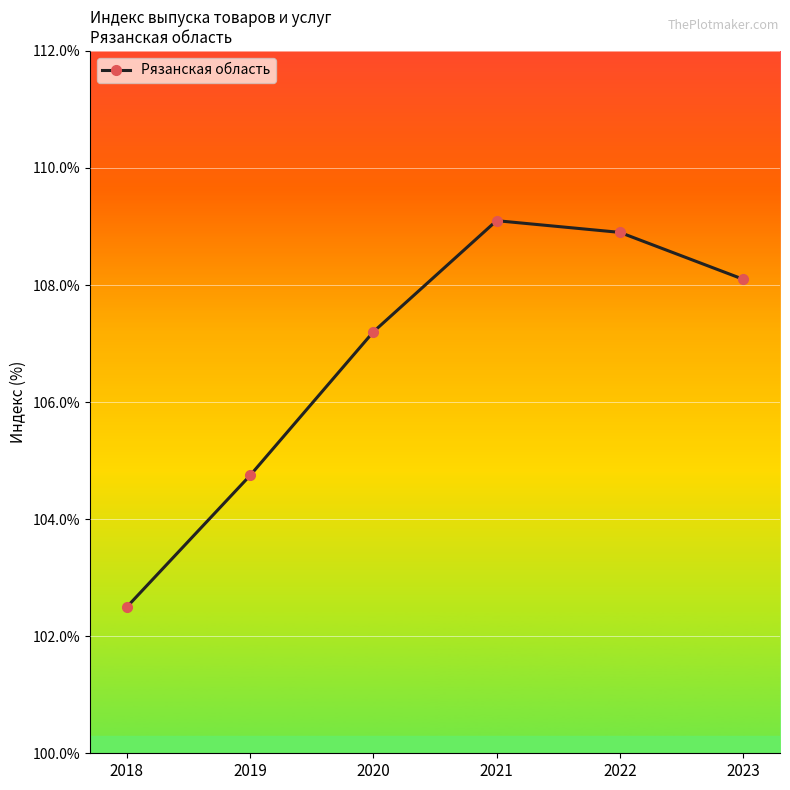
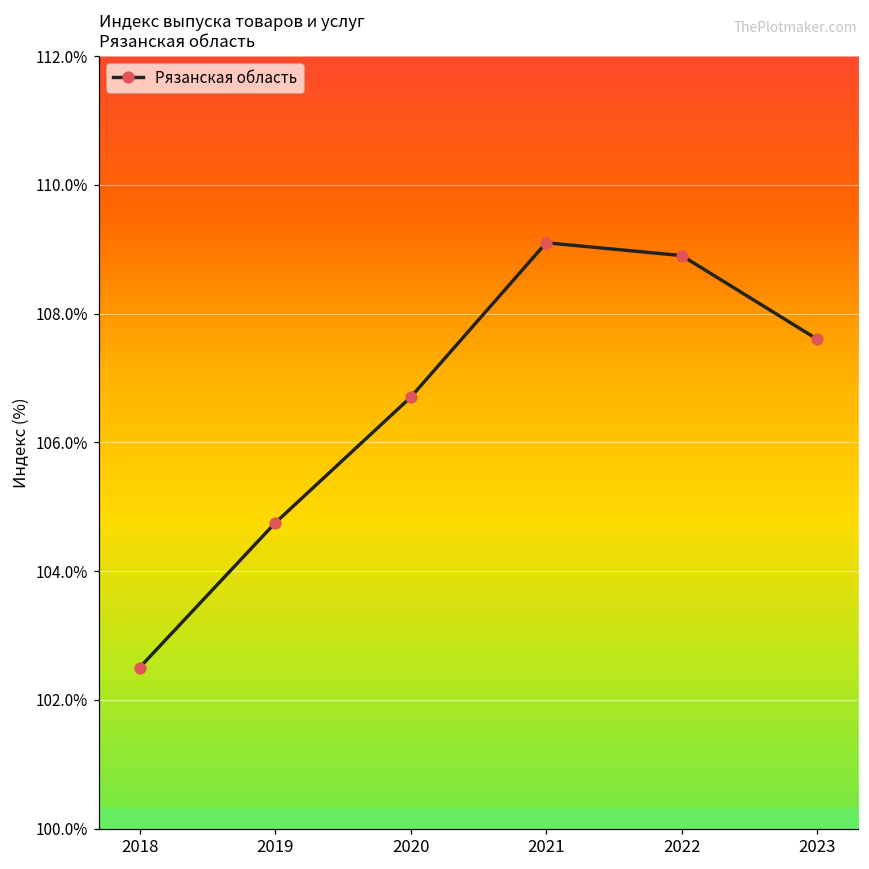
2020: 107.2% -> 106.7%
2023: 108.1% -> 107.6%
